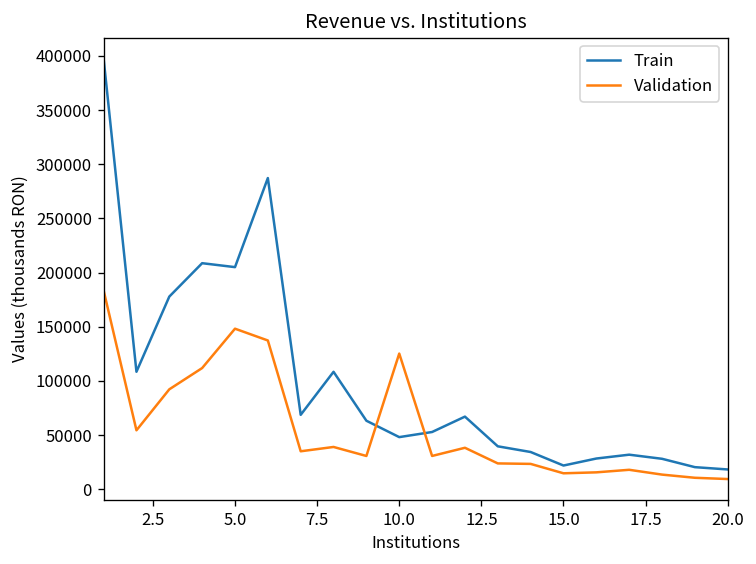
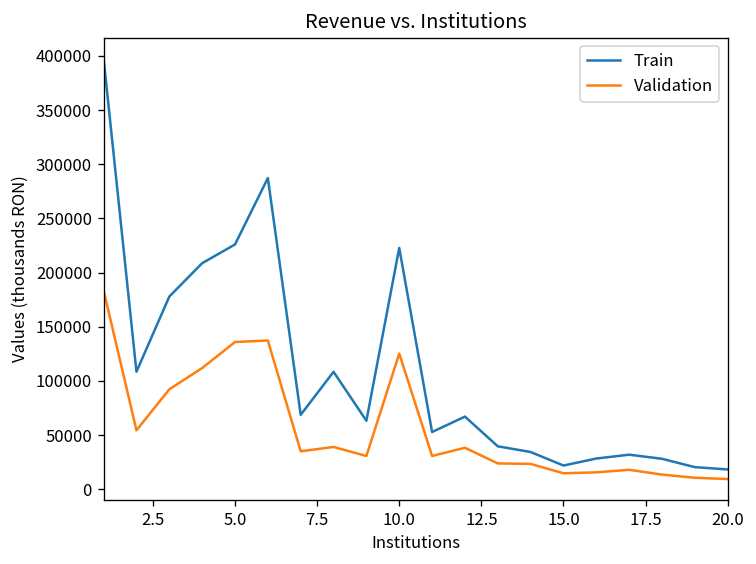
Train, 5.0: 210000 -> 230000
Validation, 5.0: 150000 -> 140000
Train, 10.0: 50000 -> 220000
